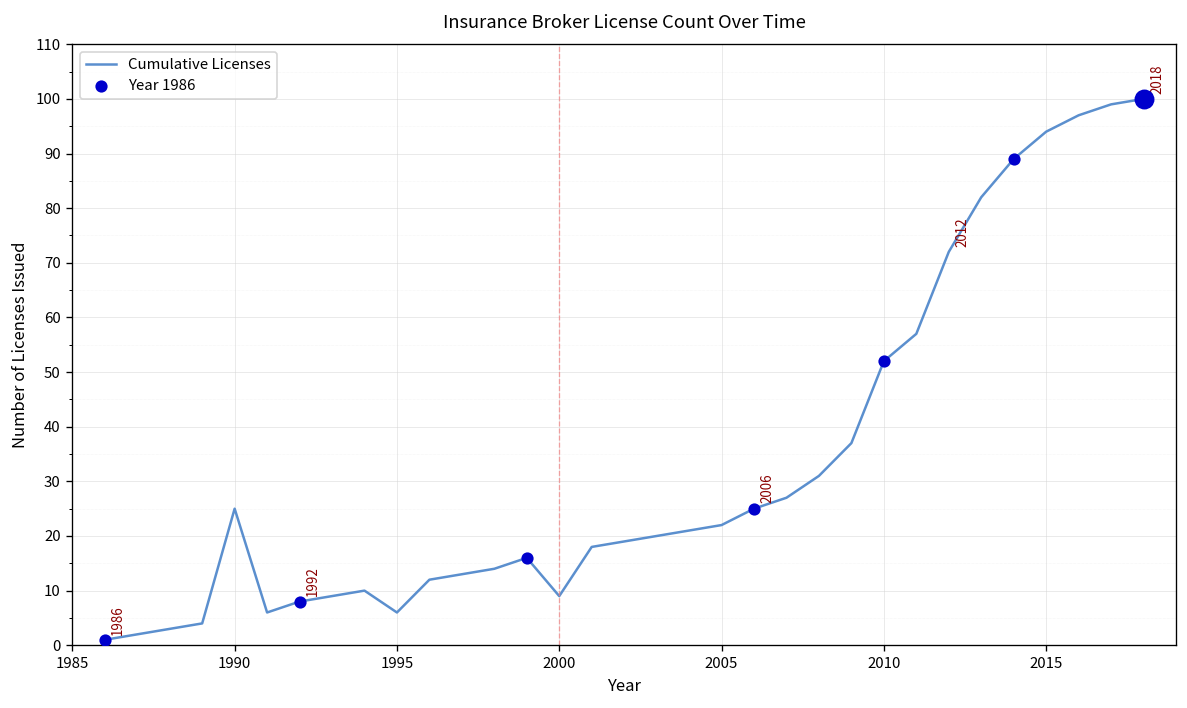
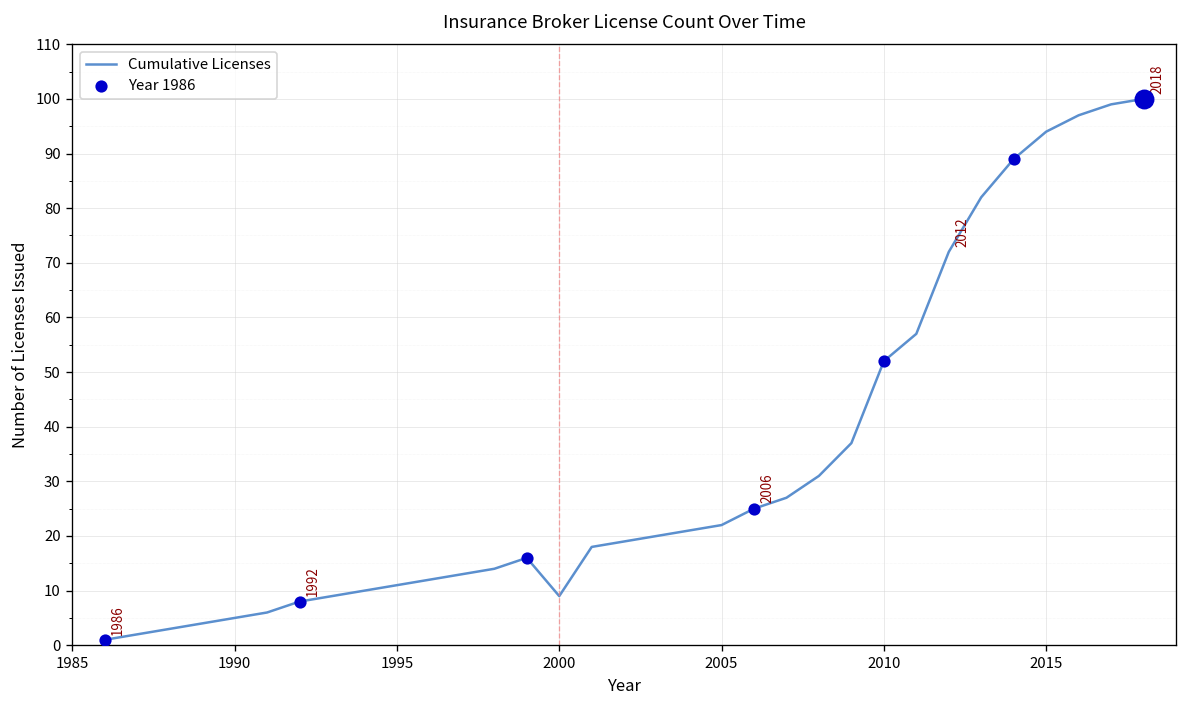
Cumulative Licenses, 1990: 25 -> 5
Cumulative Licenses, 1995: 6 -> 11
